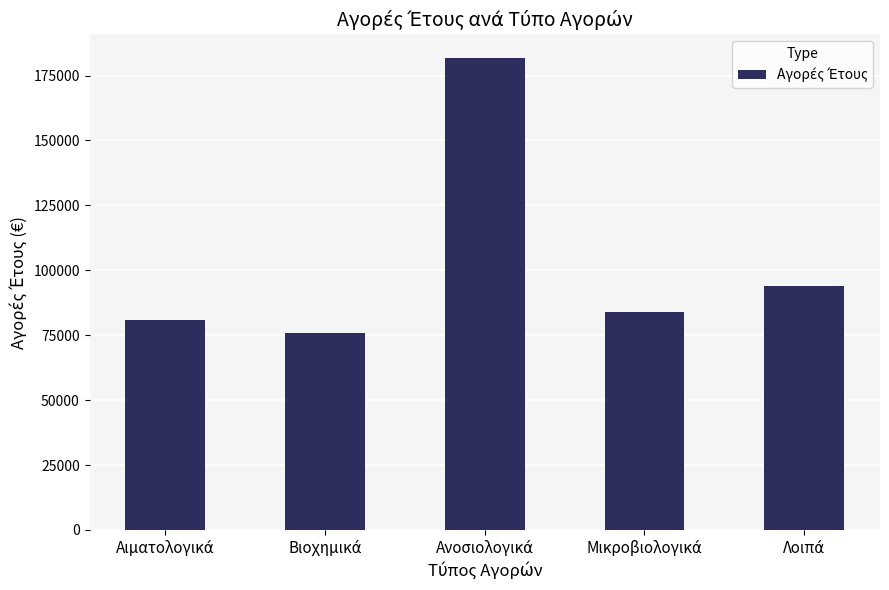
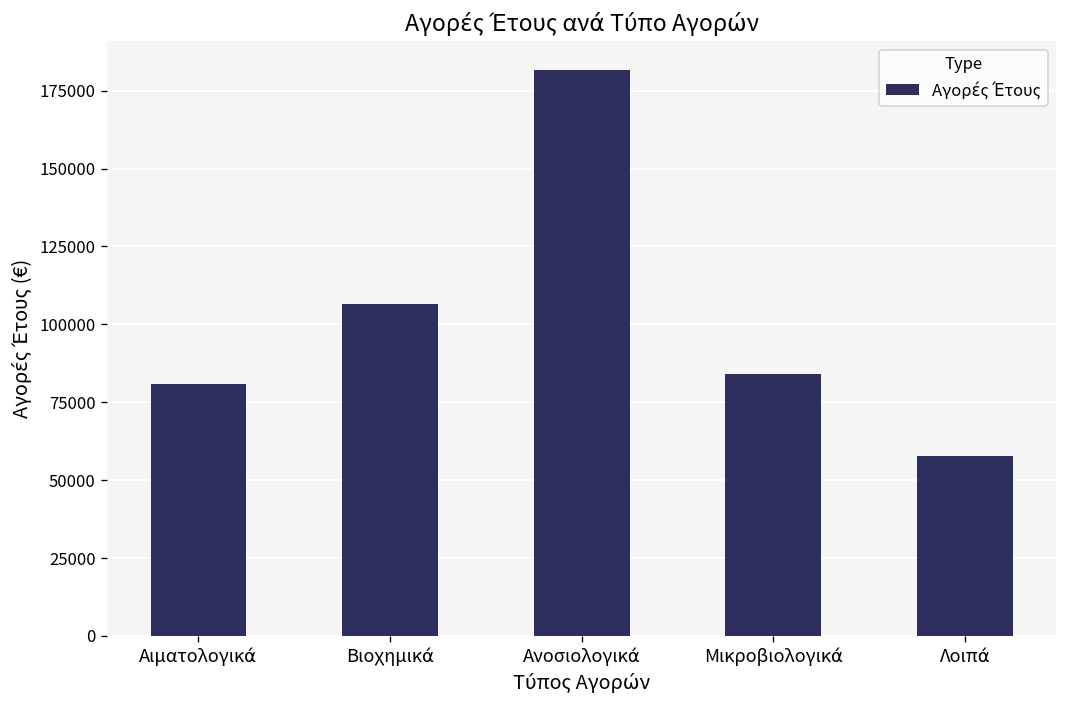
Βιοχημικά: 76000 -> 106000
Λοιπά: 94000 -> 58000
